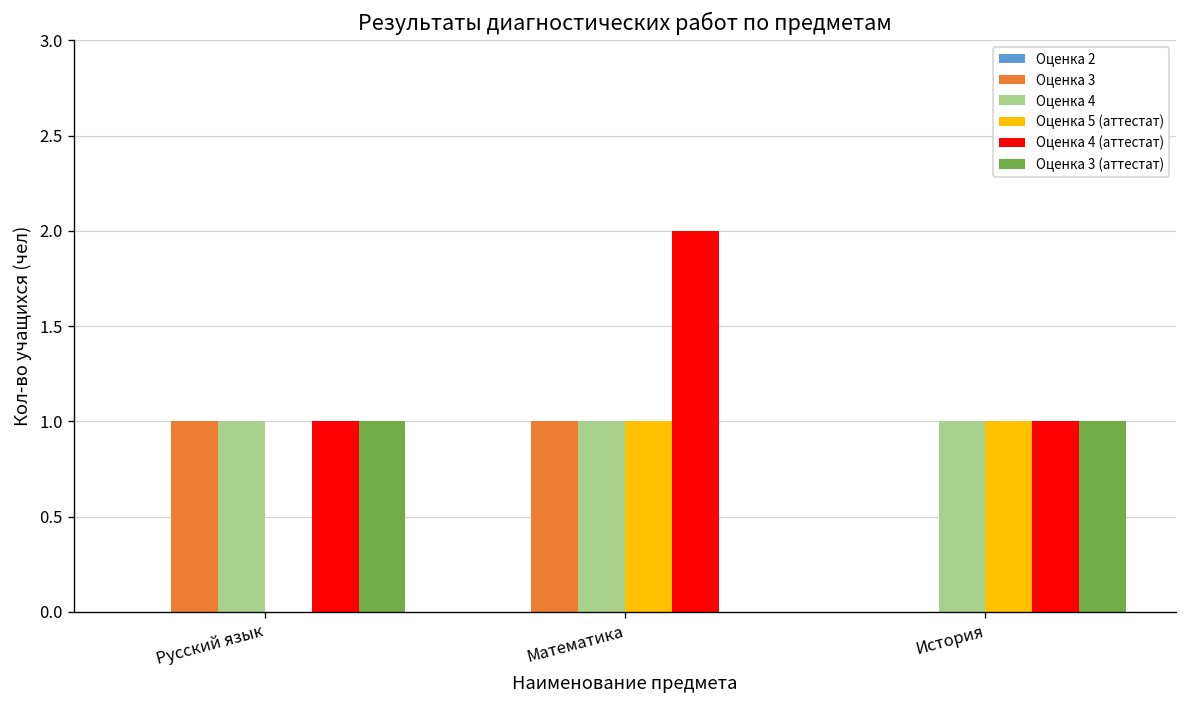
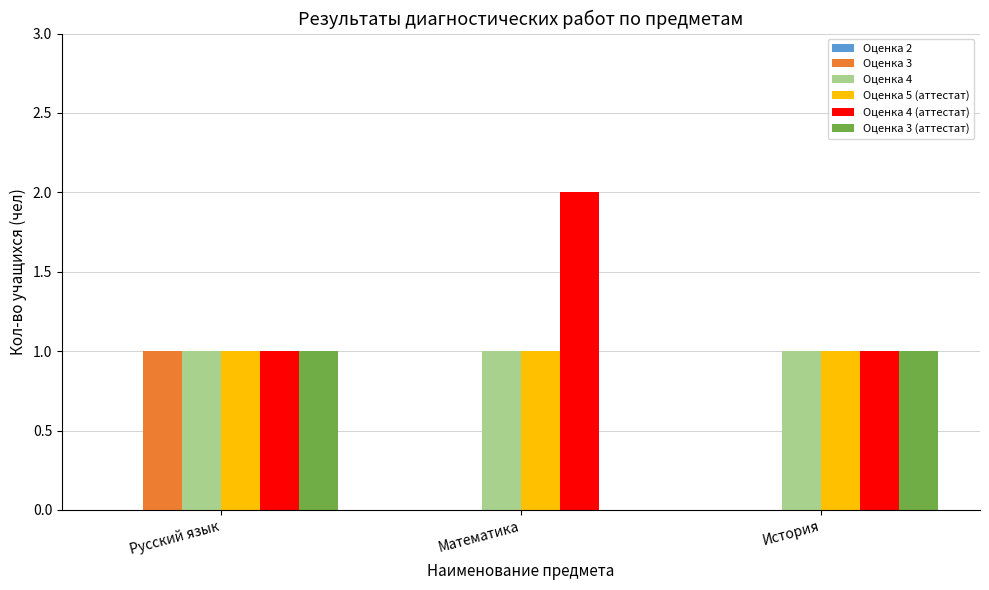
Оценка 5 (аттестат), Русский язык: 0 -> 1
Оценка 3, Математика: 1 -> 0
